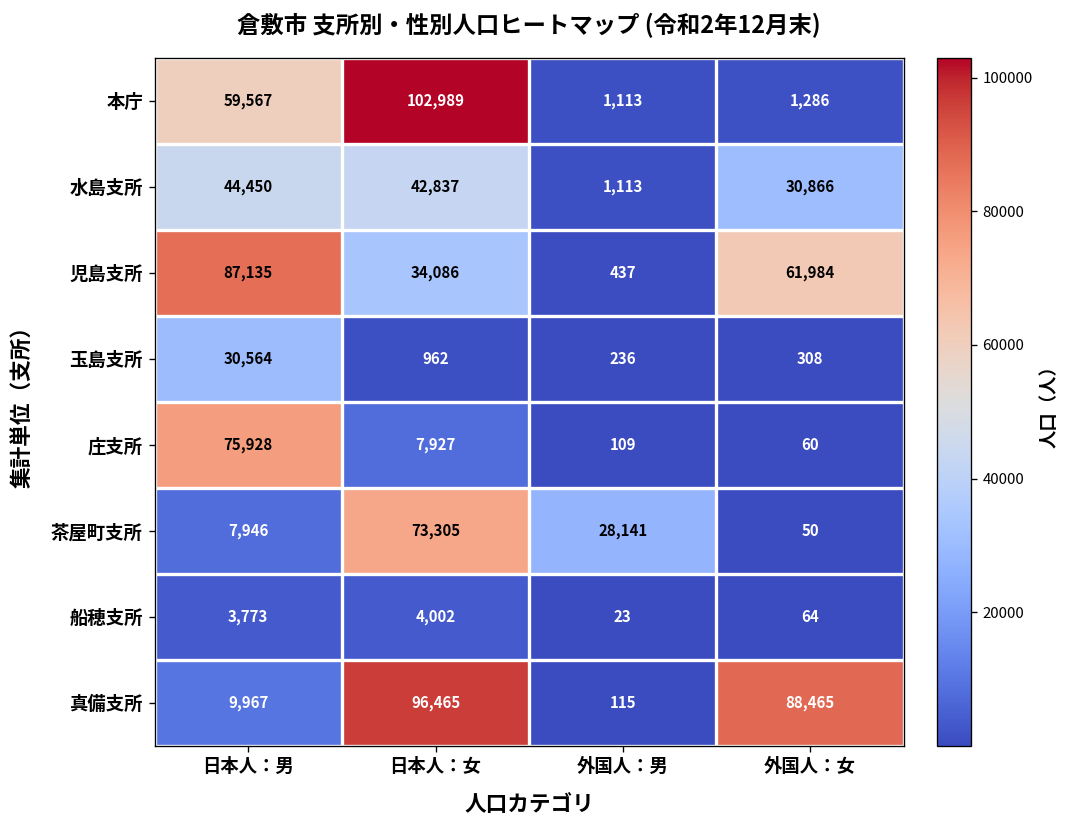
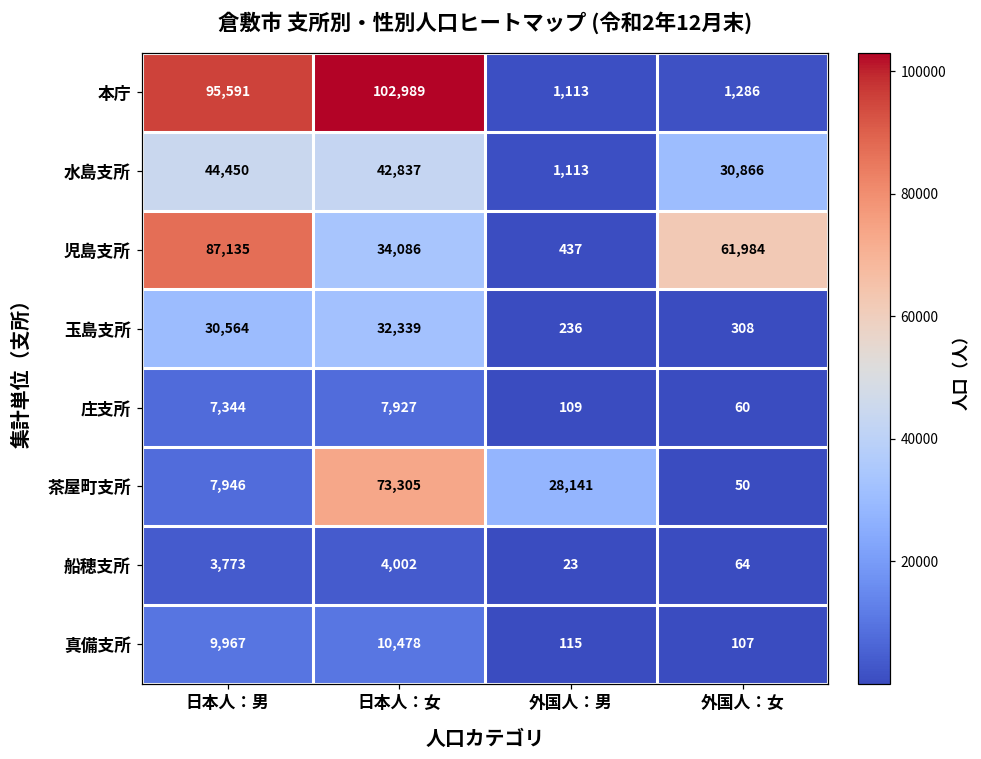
本庁, 日本人：男: 59,567 -> 95,591
玉島支所, 日本人：女: 962 -> 32,339
庄支所, 日本人：男: 75,928 -> 7,344
真備支所, 日本人：女: 96,465 -> 10,478
真備支所, 外国人：女: 88,465 -> 107
